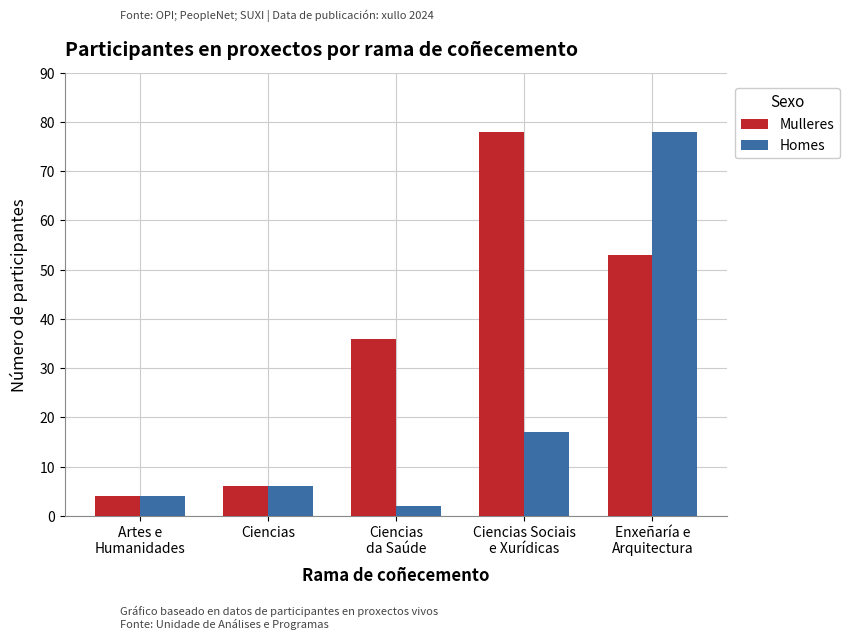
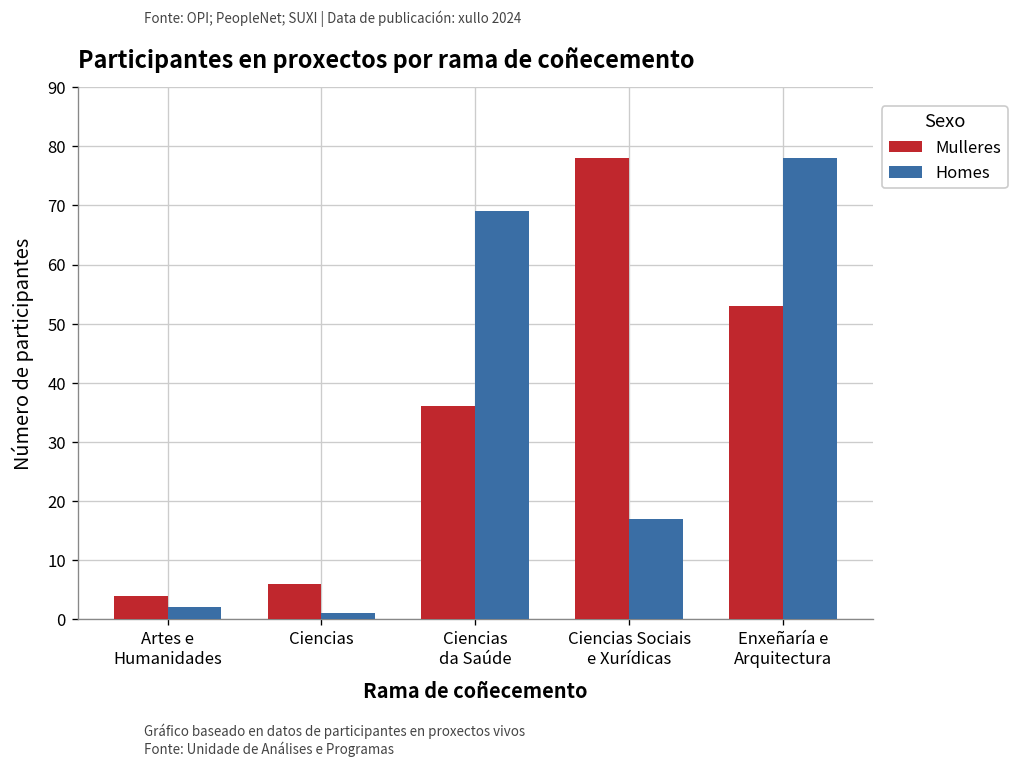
Homes, Artes e Humanidades: 4 -> 2
Homes, Ciencias: 6 -> 1
Homes, Ciencias da Saúde: 2 -> 69
